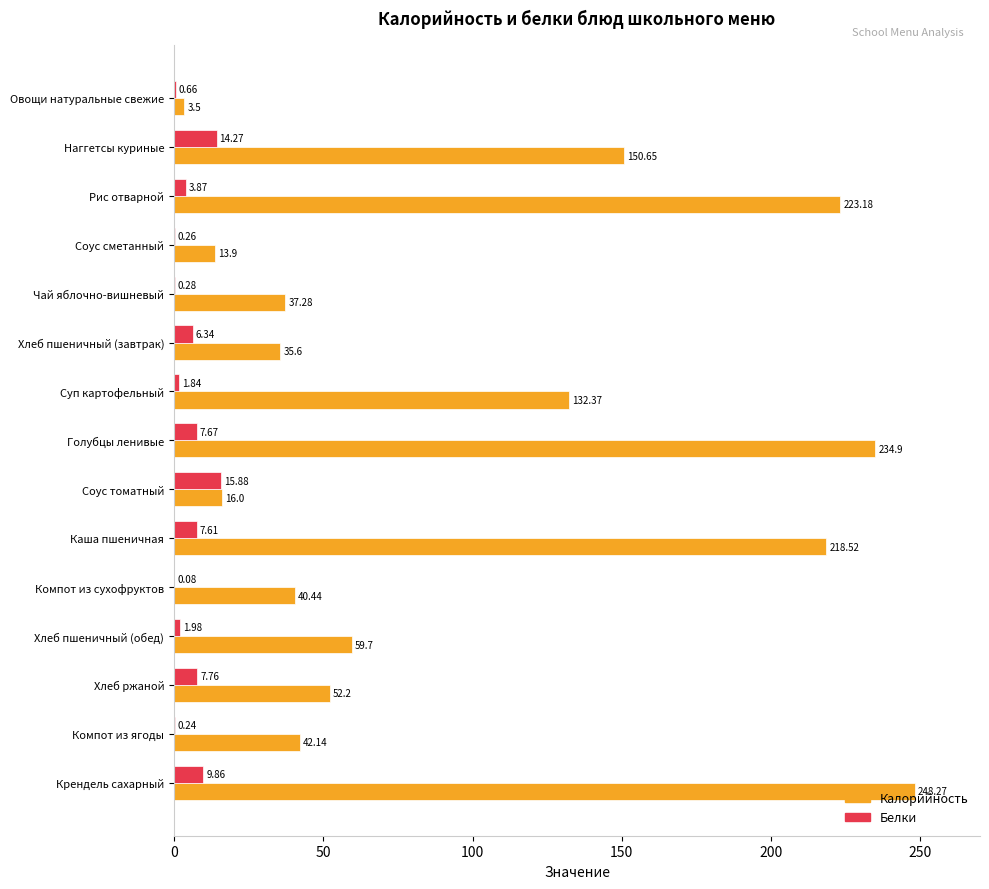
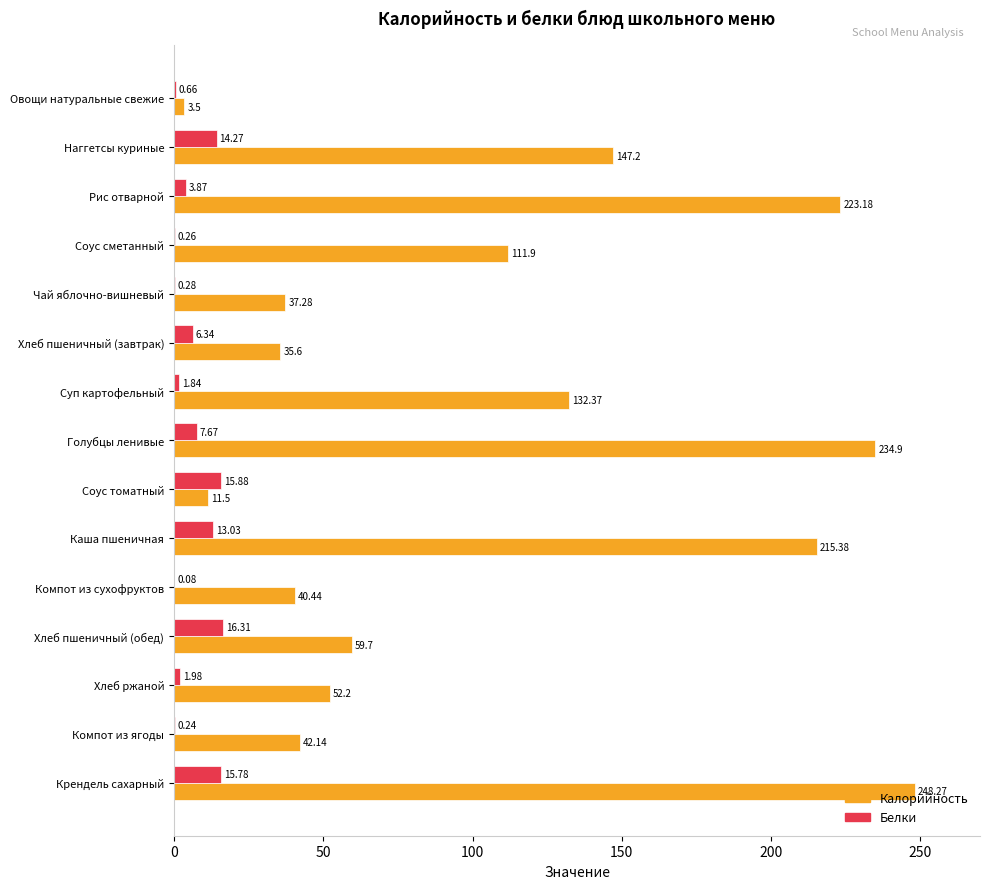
Калорийность, Наггетсы куриные: 150.65 -> 147.2
Калорийность, Соус сметанный: 13.9 -> 111.9
Калорийность, Соус томатный: 16.0 -> 11.5
Белки, Каша пшеничная: 7.61 -> 13.03
Калорийность, Каша пшеничная: 218.52 -> 215.38
Белки, Хлеб пшеничный (обед): 1.98 -> 16.31
Белки, Хлеб ржаной: 7.76 -> 1.98
Белки, Крендель сахарный: 9.86 -> 15.78
